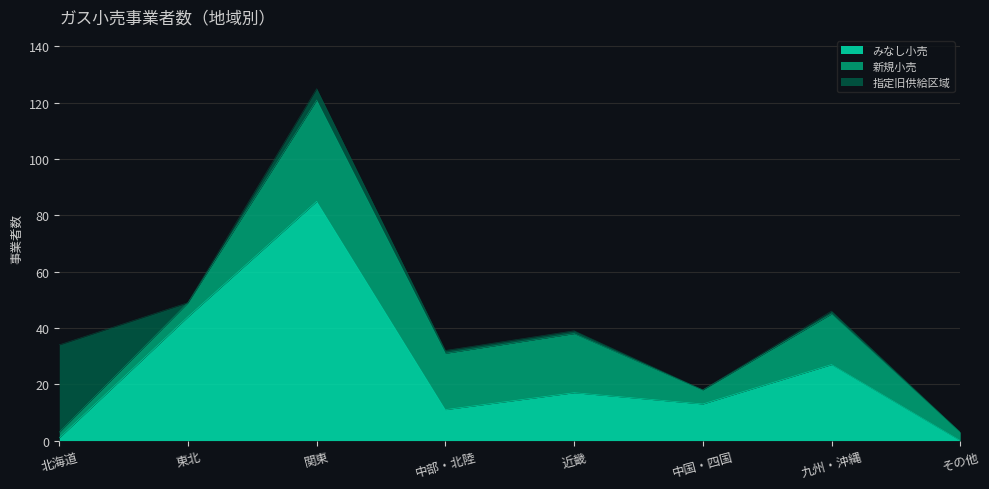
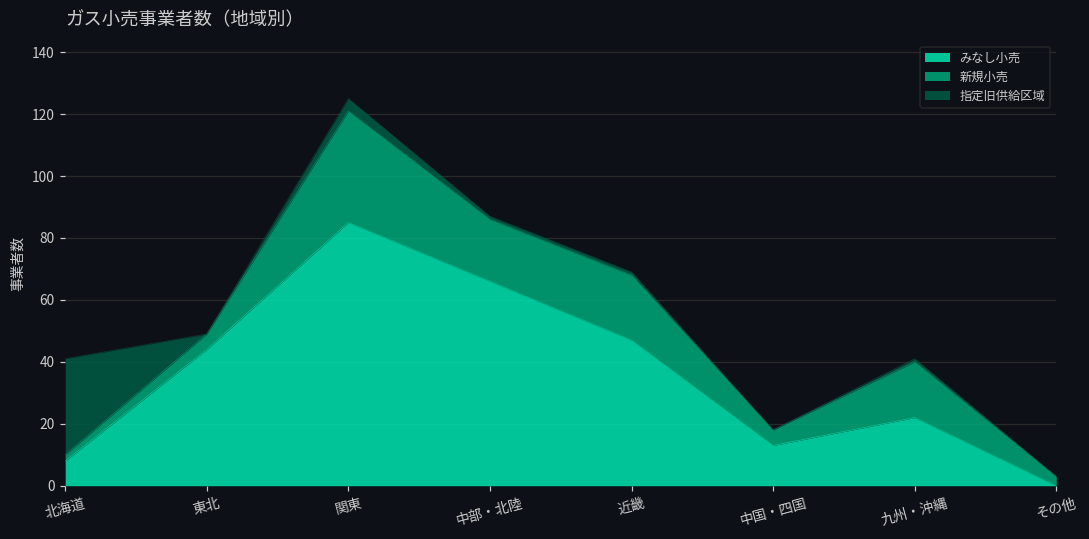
みなし小売, 北海道: 1 -> 8
みなし小売, 中部・北陸: 11 -> 66
みなし小売, 近畿: 17 -> 47
みなし小売, 九州・沖縄: 27 -> 22
